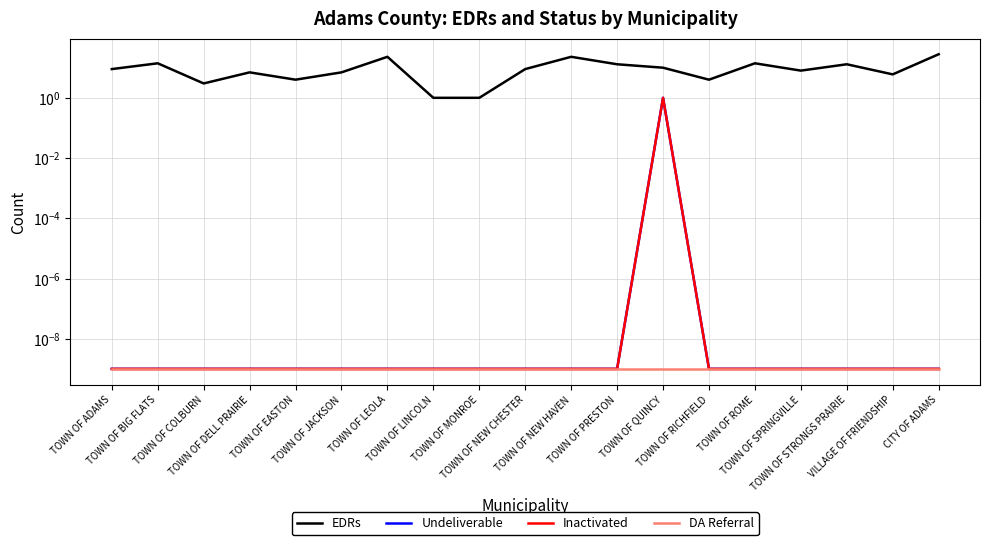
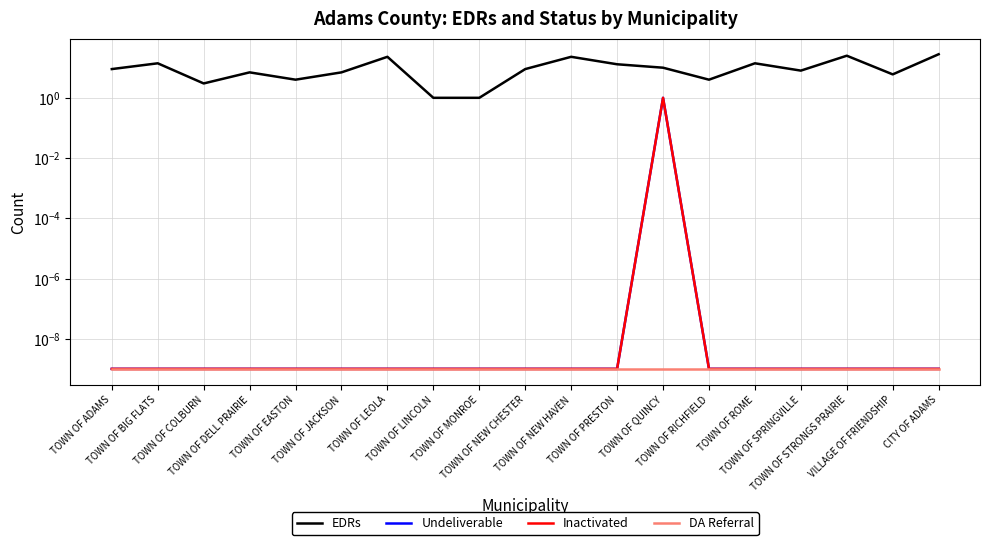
EDRs, TOWN OF STRONGS PRAIRIE: 13 -> 30
